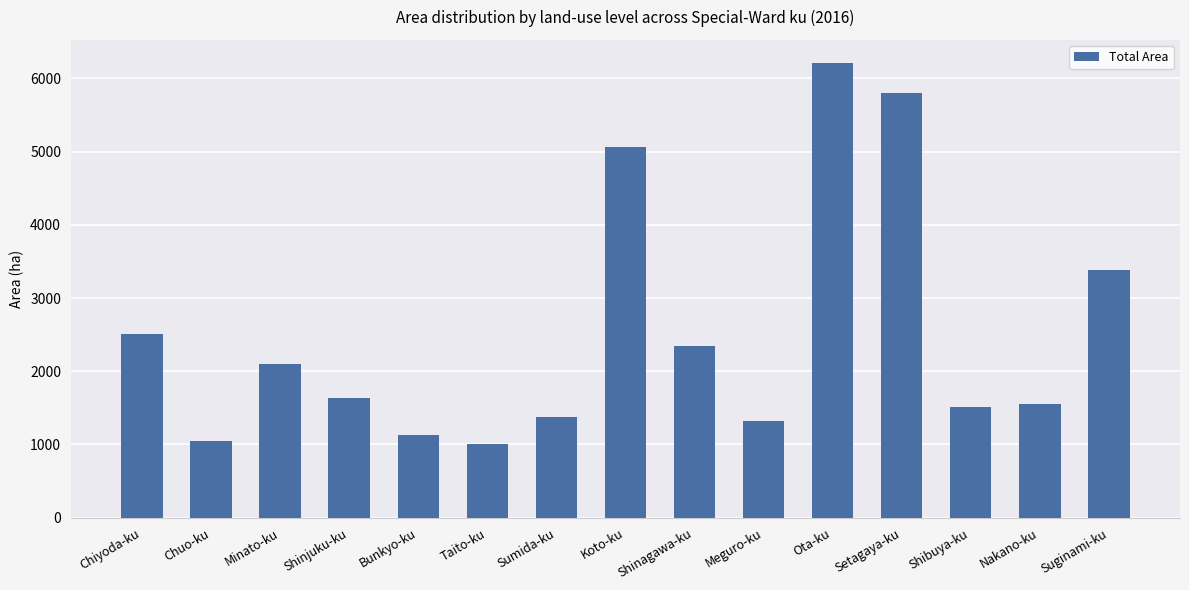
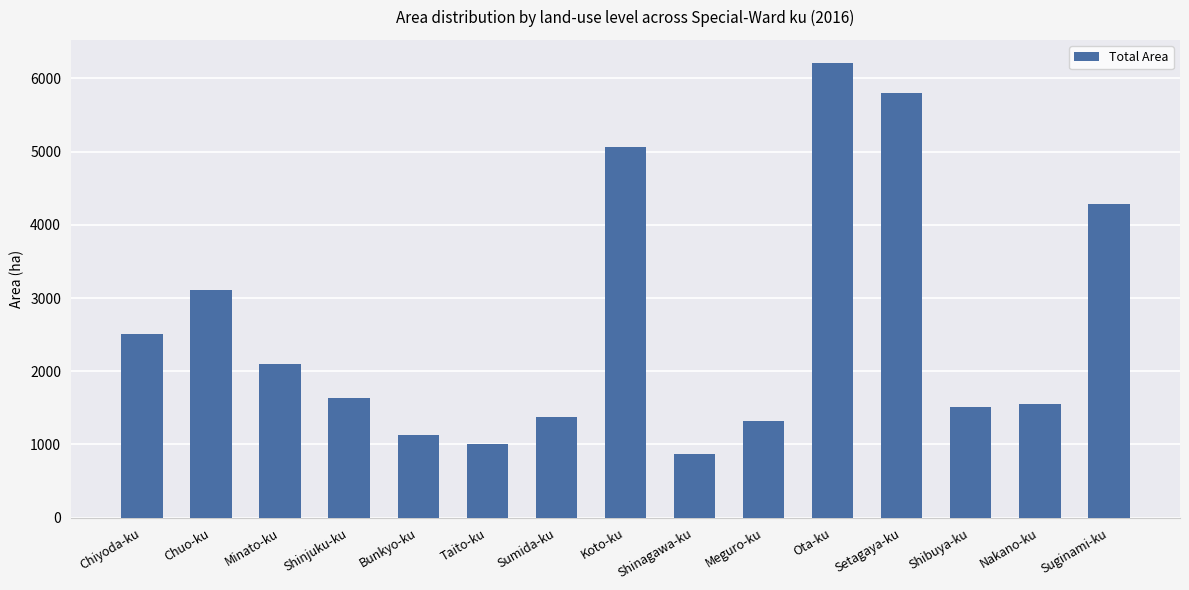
Chuo-ku: 1000 -> 3100
Shinagawa-ku: 2300 -> 900
Suginami-ku: 3400 -> 4300
